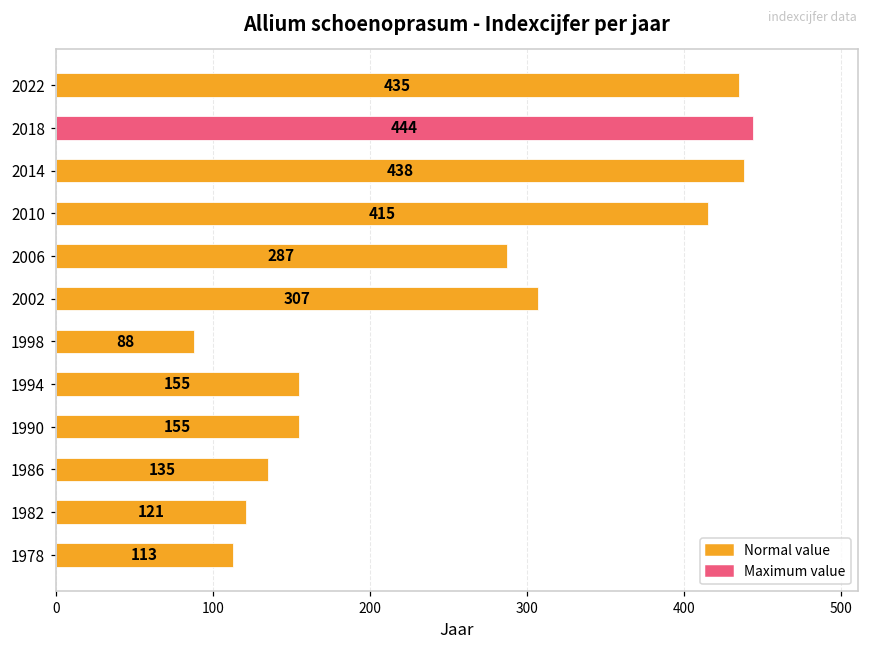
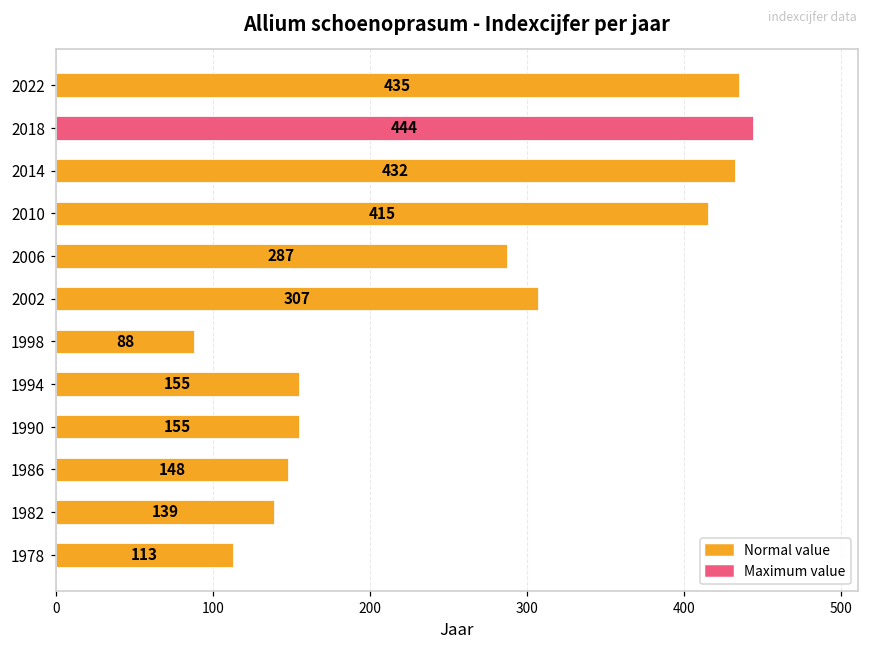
2014: 438 -> 432
1986: 135 -> 148
1982: 121 -> 139
